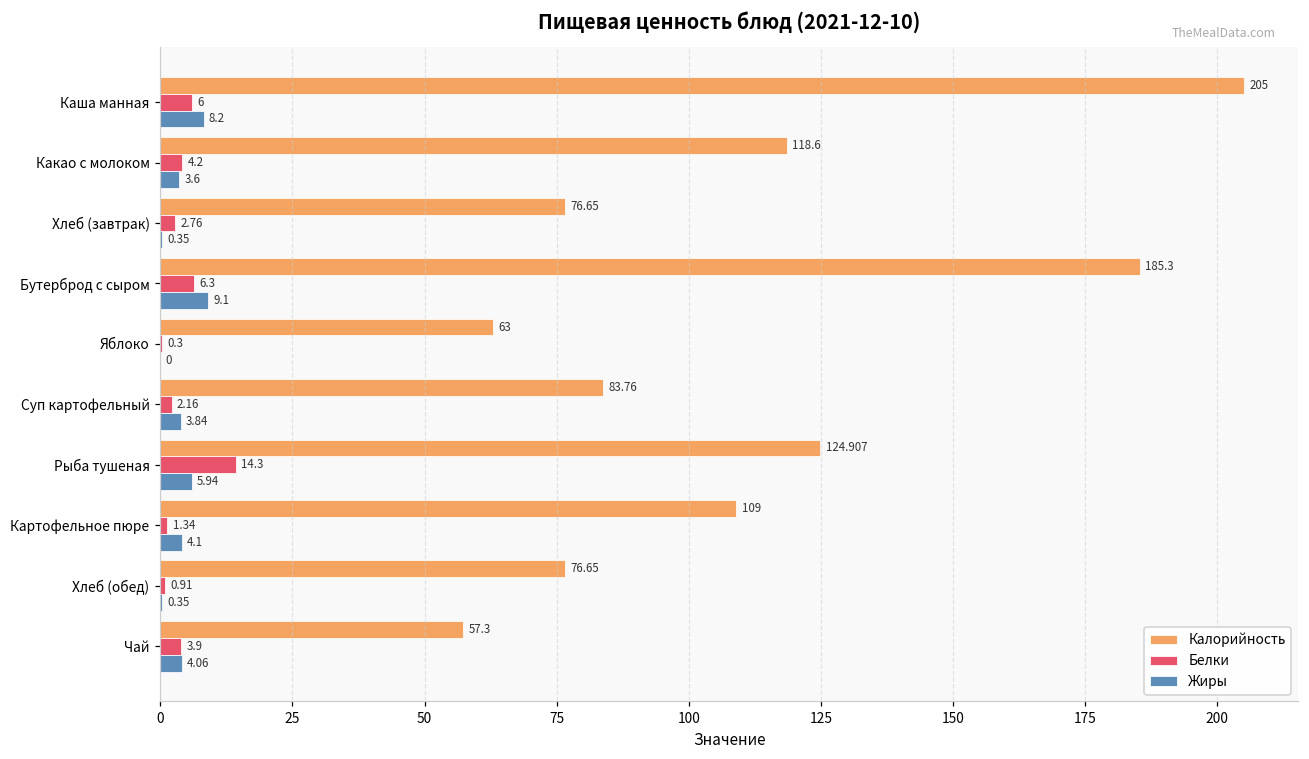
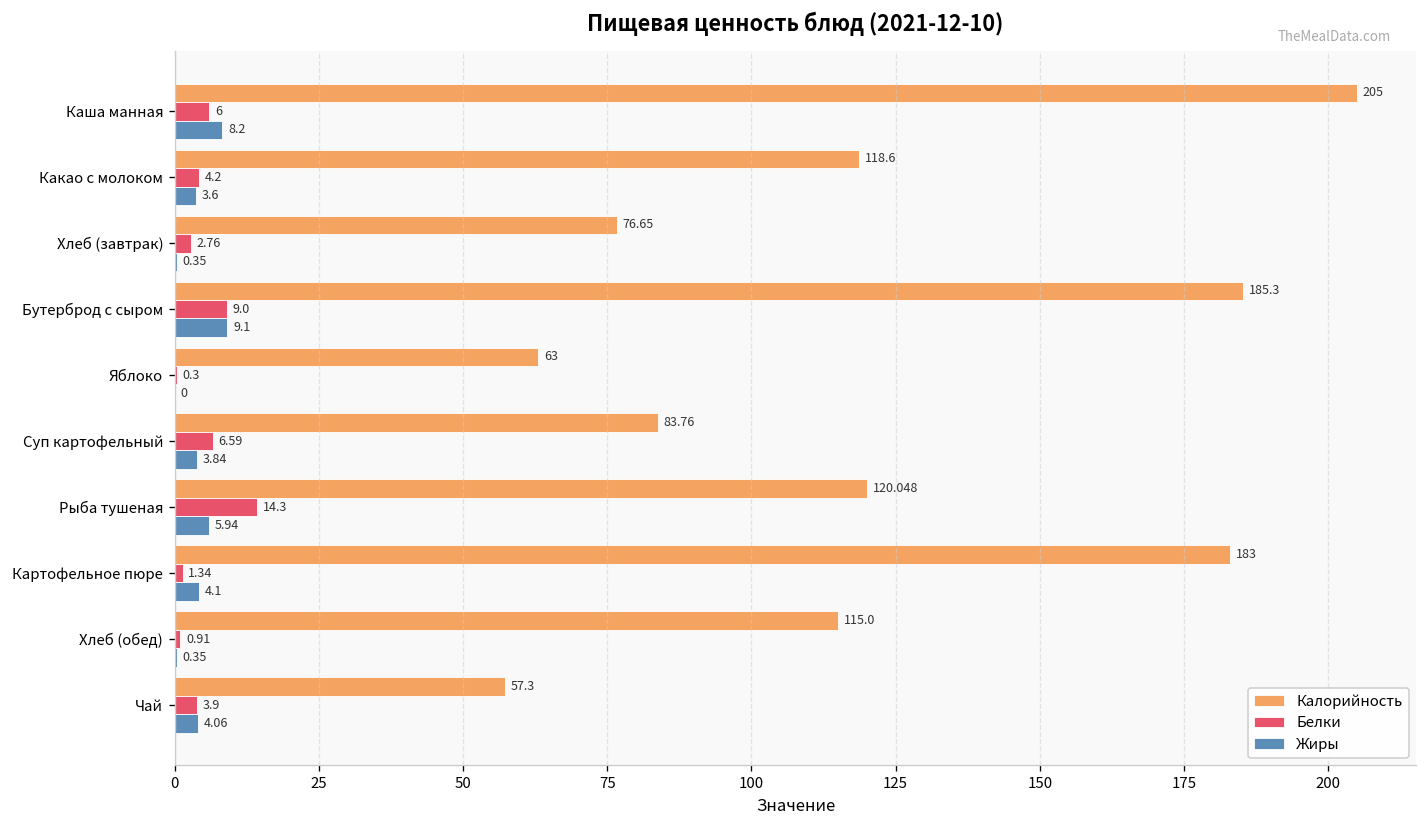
Белки, Бутерброд с сыром: 6.3 -> 9.0
Белки, Суп картофельный: 2.16 -> 6.59
Калорийность, Рыба тушеная: 124.907 -> 120.048
Калорийность, Картофельное пюре: 109 -> 183
Калорийность, Хлеб (обед): 76.65 -> 115.0
